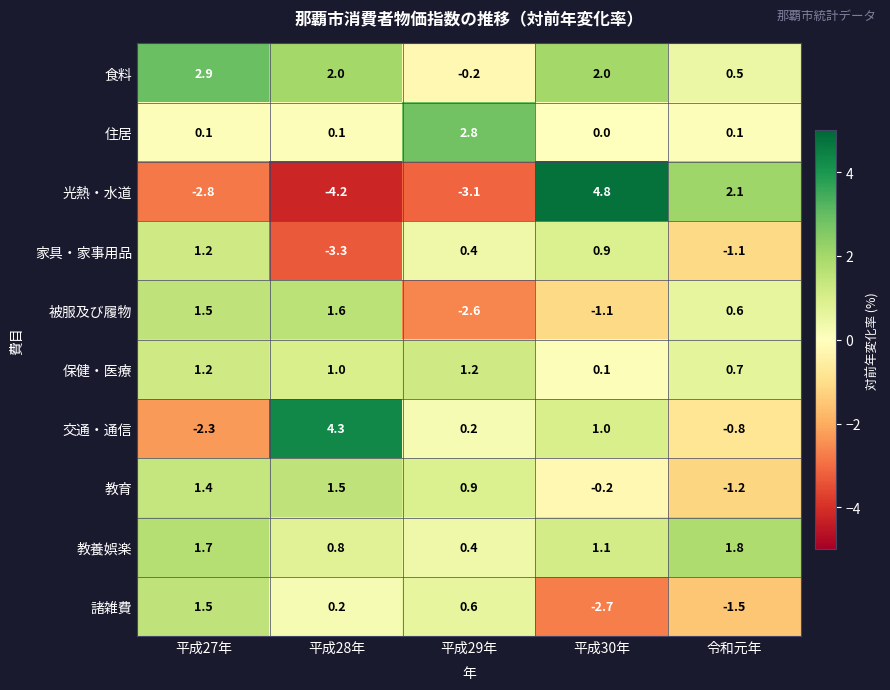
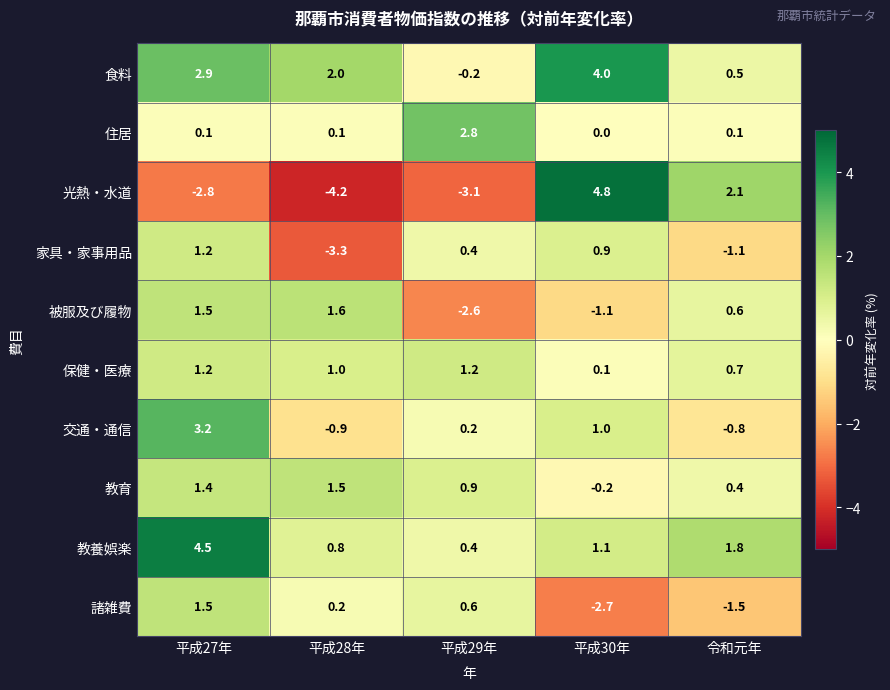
食料, 平成30年: 2.0 -> 4.0
交通・通信, 平成27年: -2.3 -> 3.2
交通・通信, 平成28年: 4.3 -> -0.9
教育, 令和元年: -1.2 -> 0.4
教養娯楽, 平成27年: 1.7 -> 4.5
